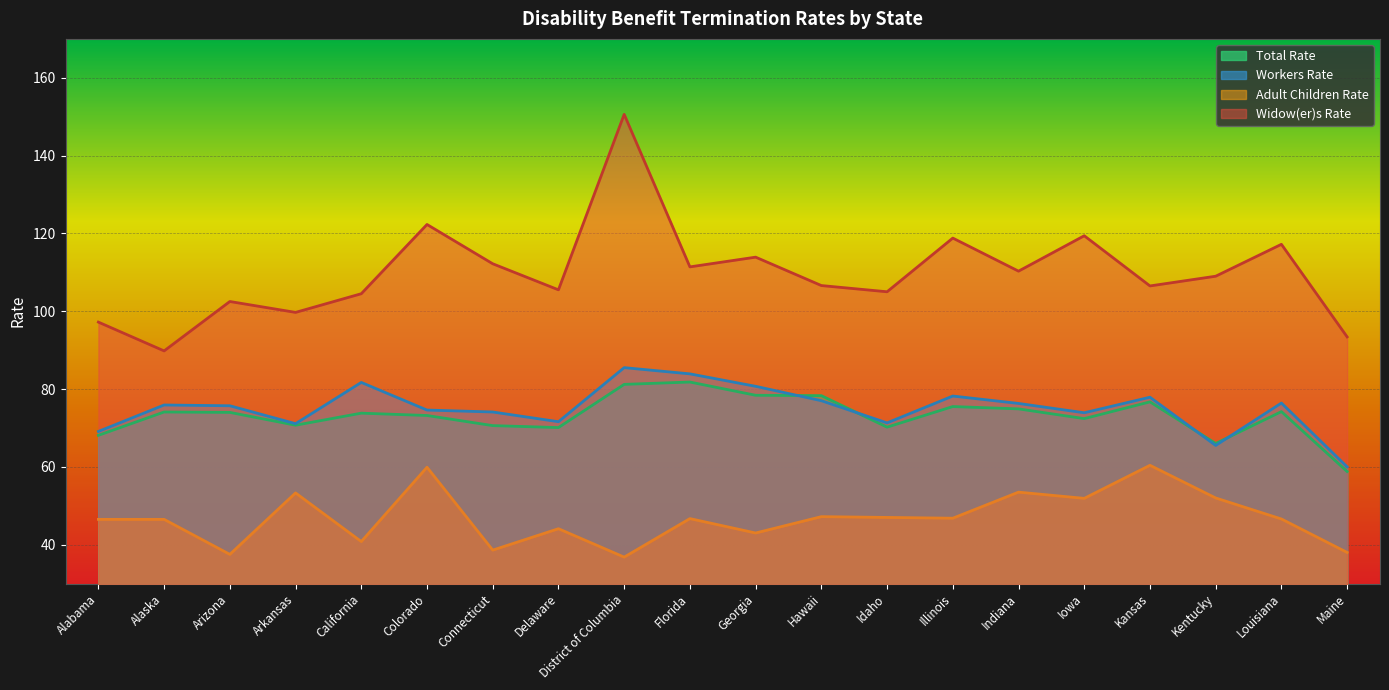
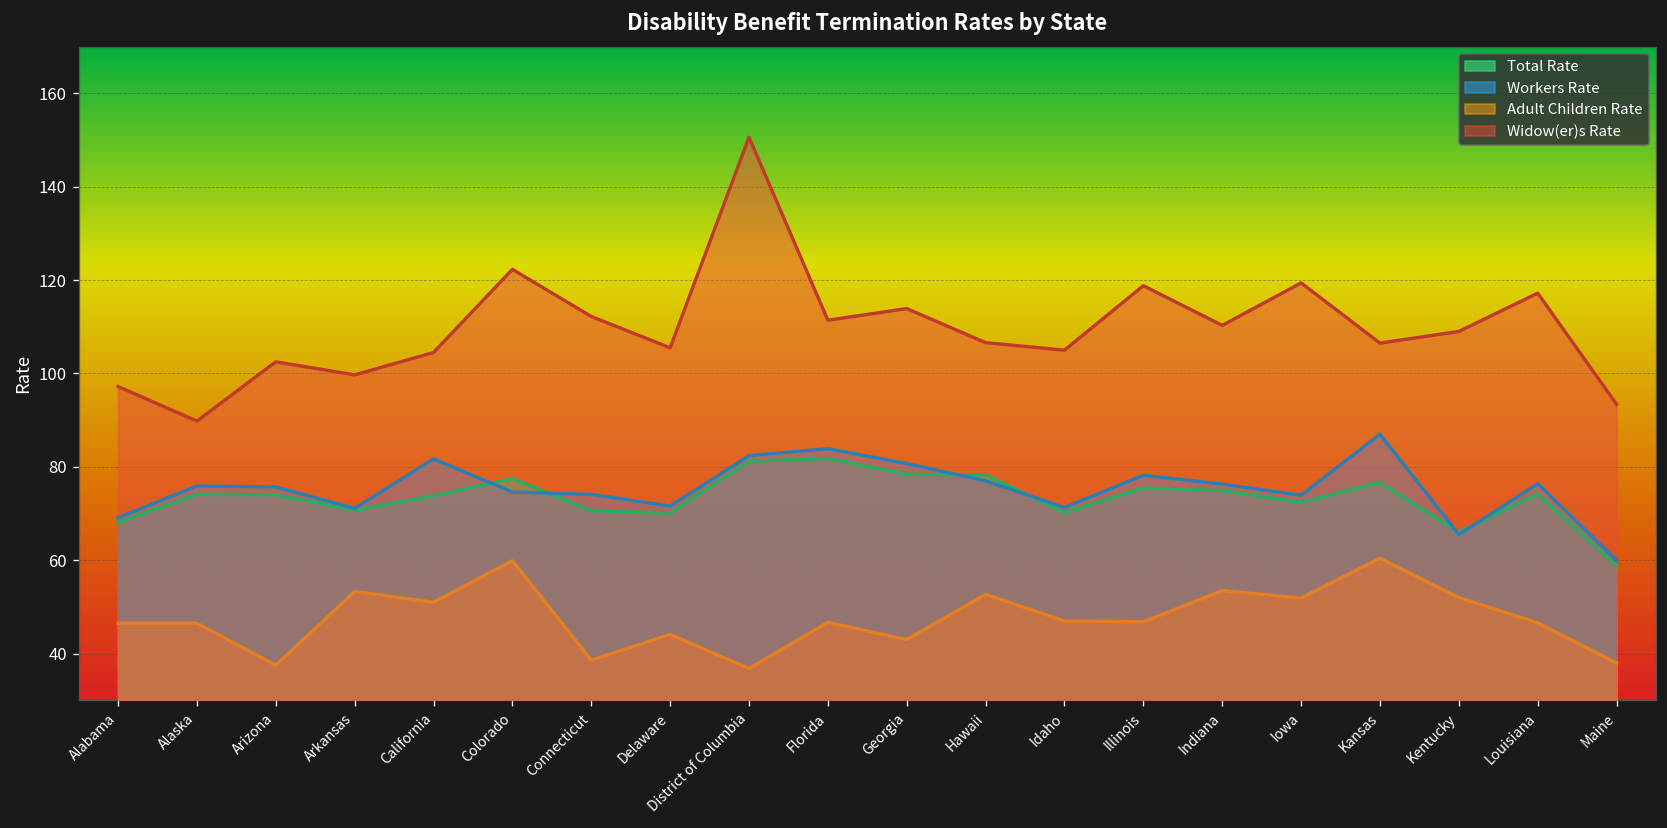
Adult Children Rate, California: 41 -> 51
Total Rate, Colorado: 73 -> 78
Workers Rate, District of Columbia: 86 -> 82
Adult Children Rate, Hawaii: 47 -> 53
Workers Rate, Kansas: 78 -> 87
